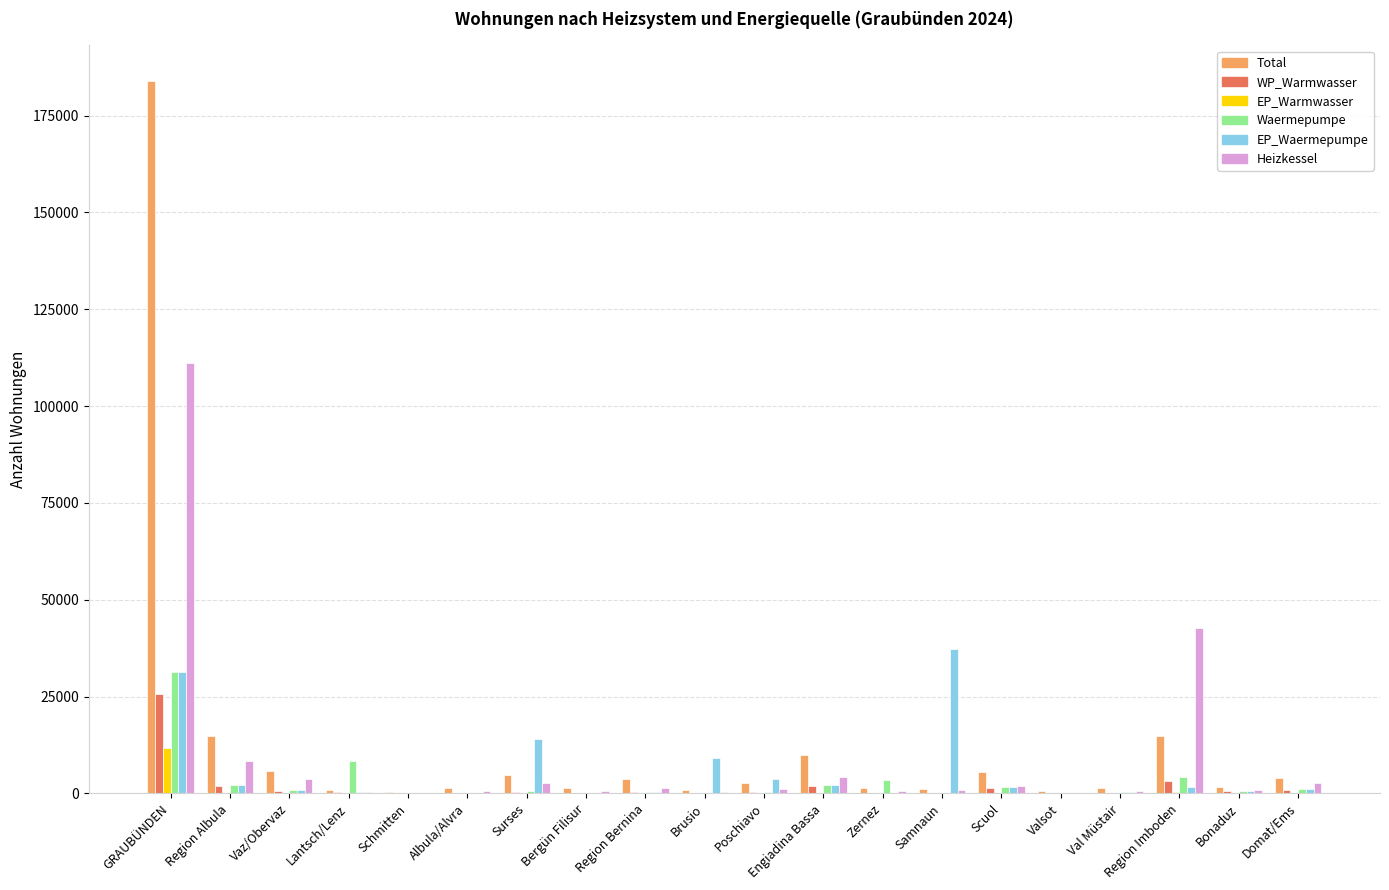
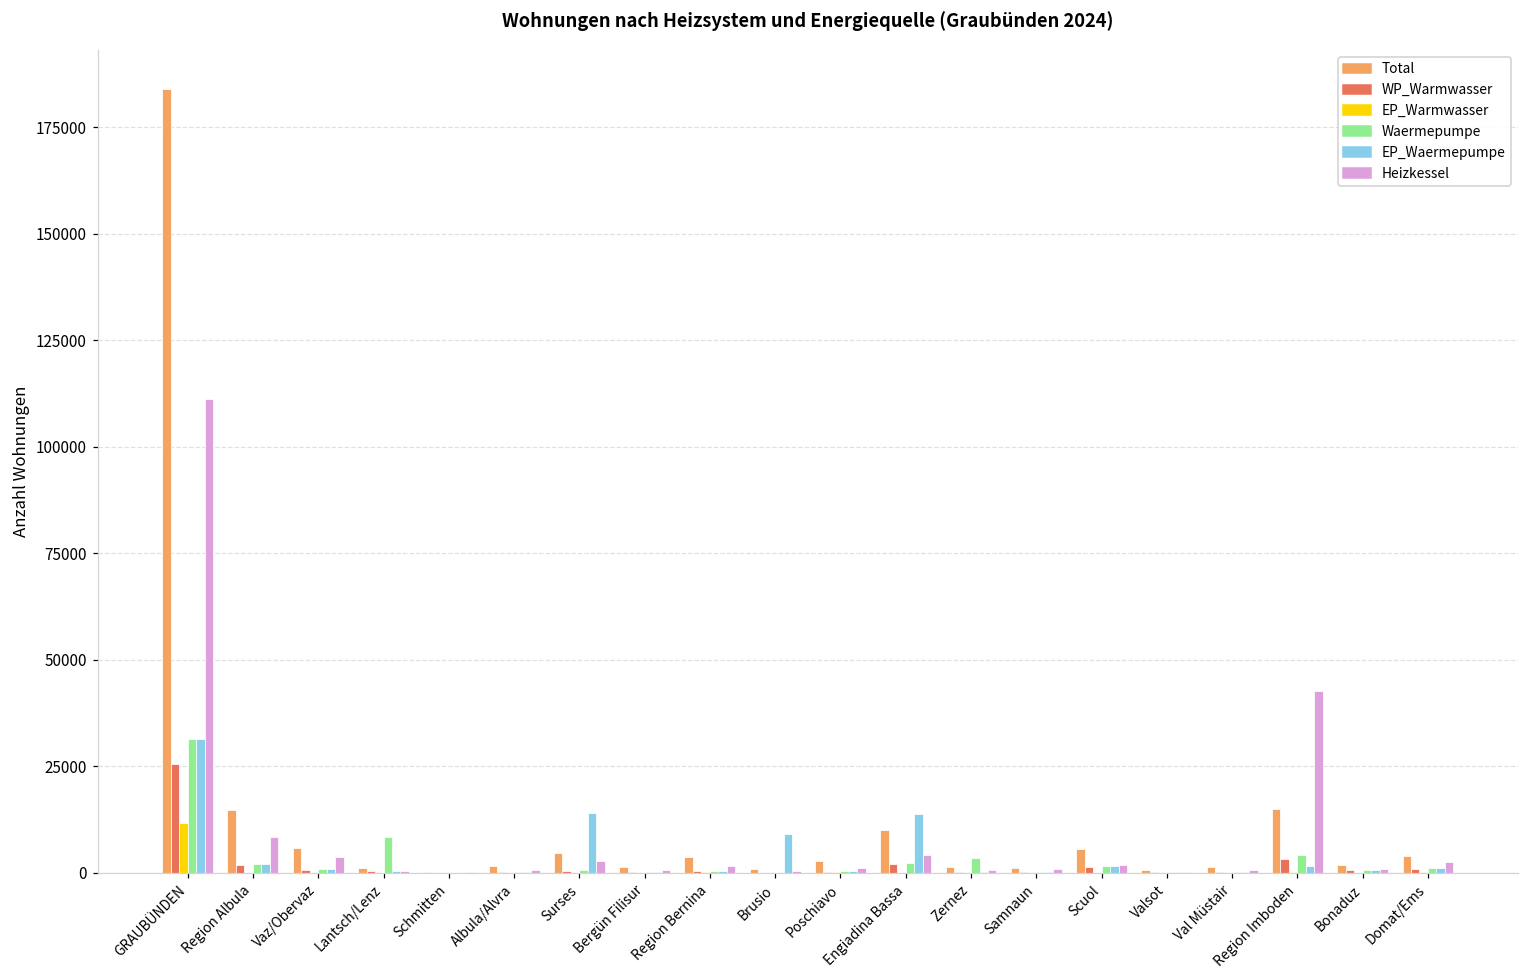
EP_Waermepumpe, Poschiavo: 4000 -> 0
EP_Waermepumpe, Engiadina Bassa: 2000 -> 14000
EP_Waermepumpe, Samnaun: 37000 -> 0
